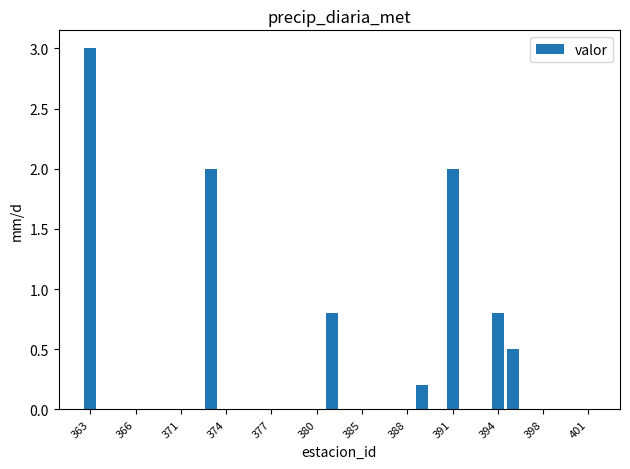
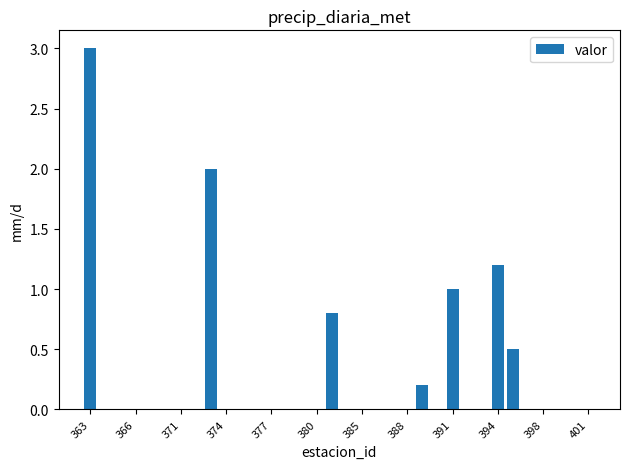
391: 2 -> 1
394: 0.8 -> 1.2
